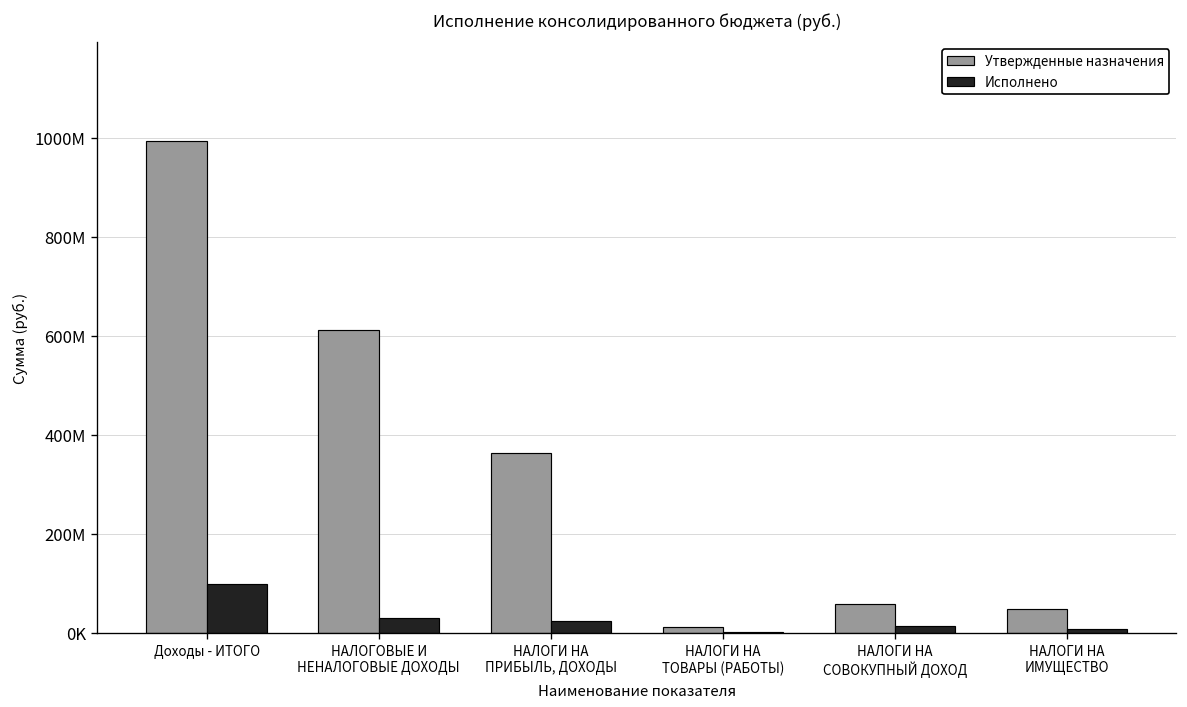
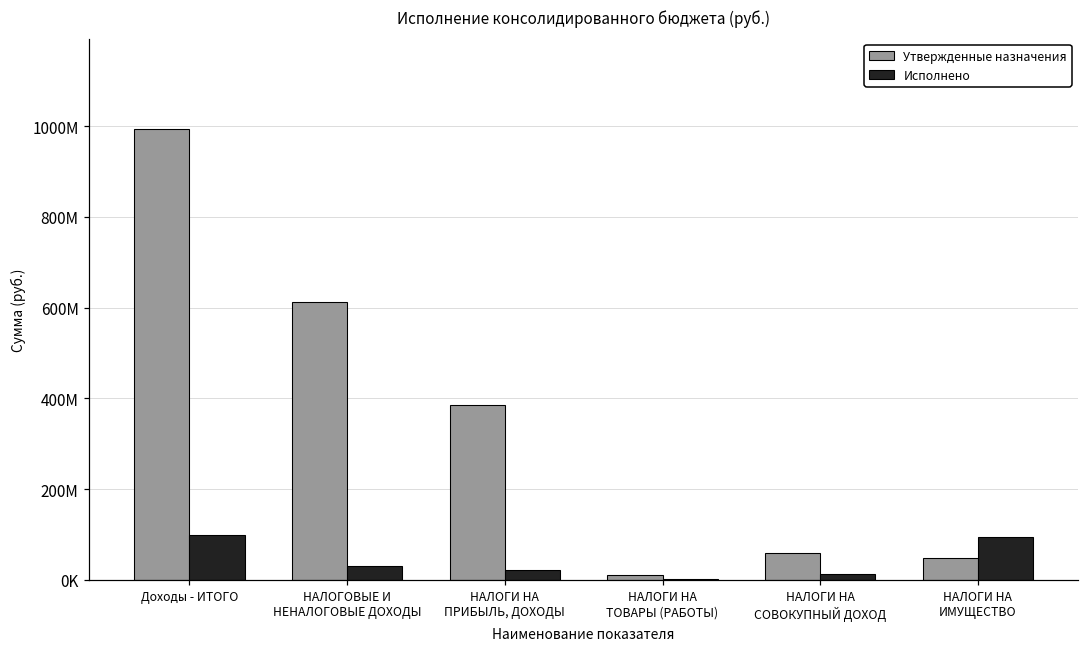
Утвержденные назначения, НАЛОГИ НА ПРИБЫЛЬ, ДОХОДЫ: 360000000 -> 390000000
Исполнено, НАЛОГИ НА ИМУЩЕСТВО: 10000000 -> 90000000
